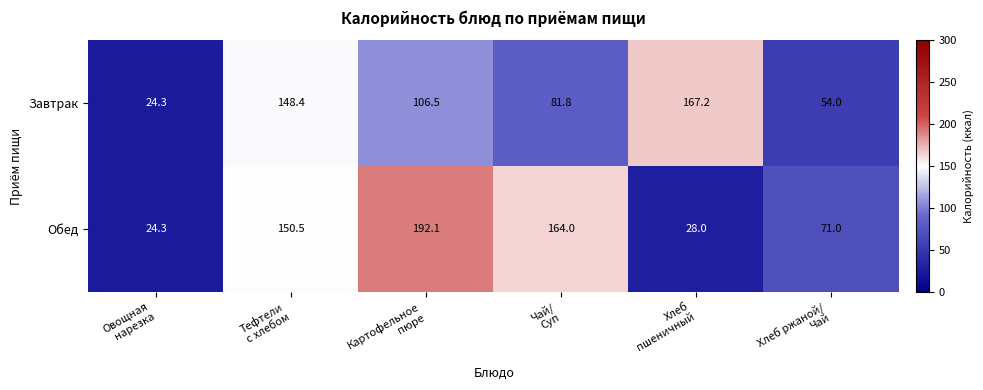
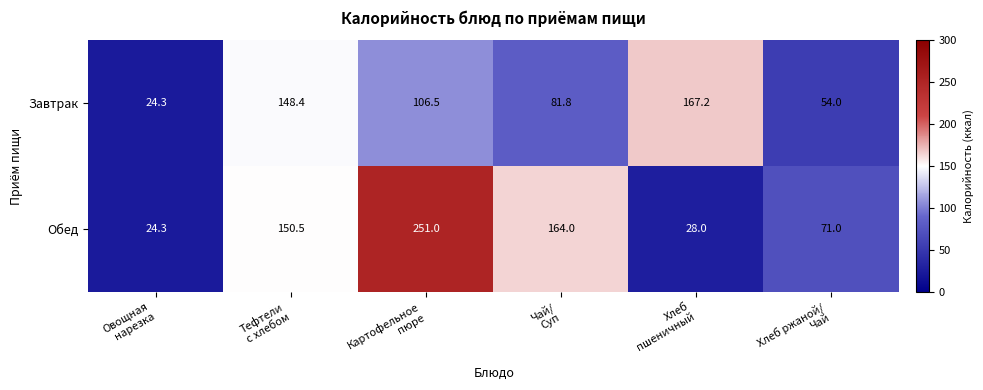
Обед, Картофельное пюре: 192.1 -> 251.0
